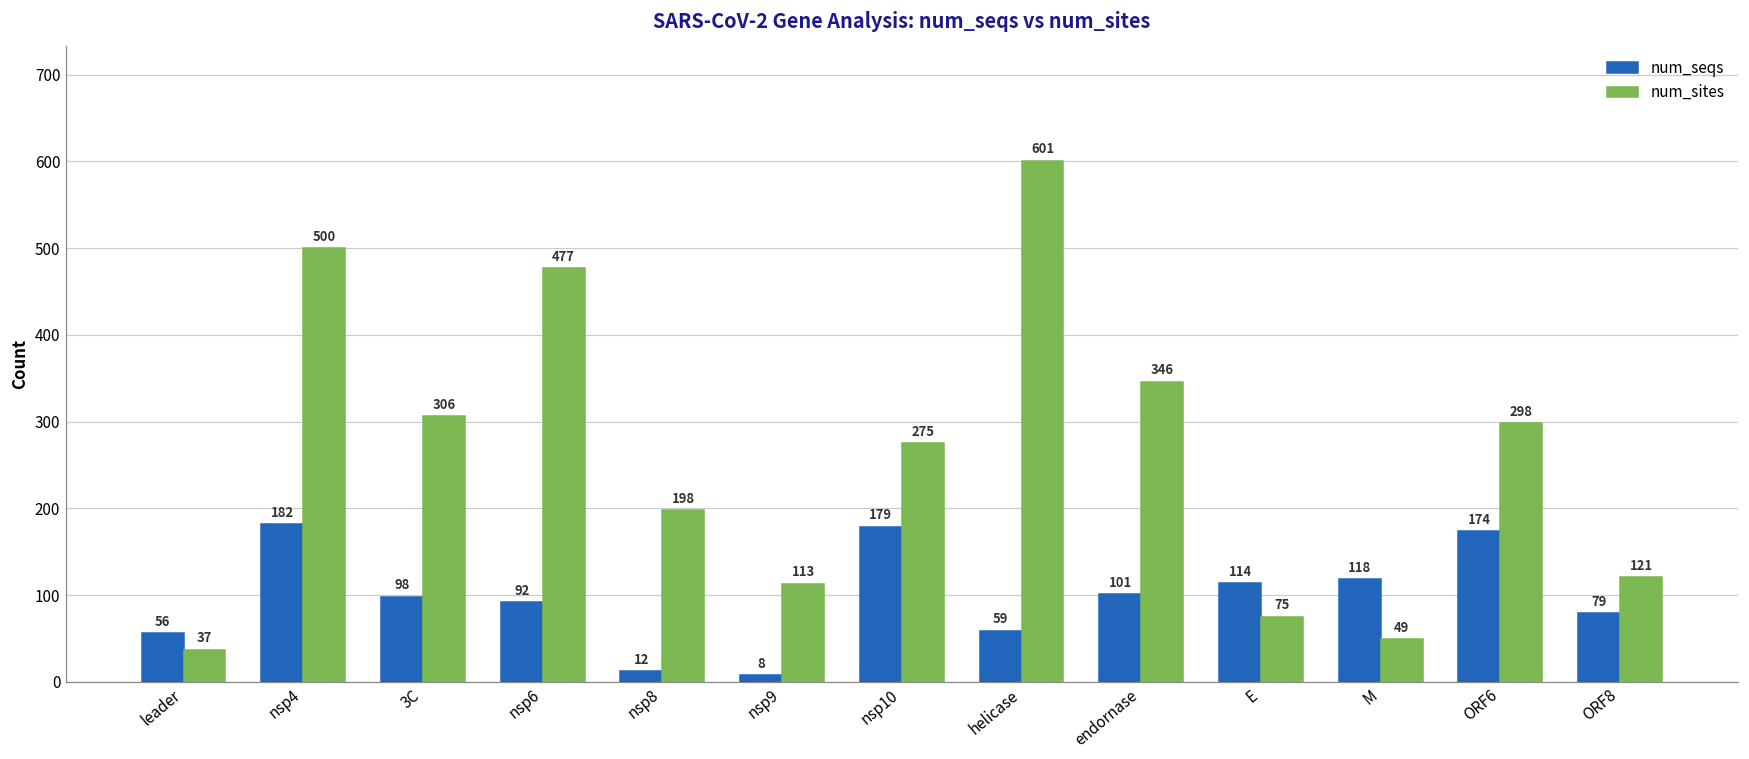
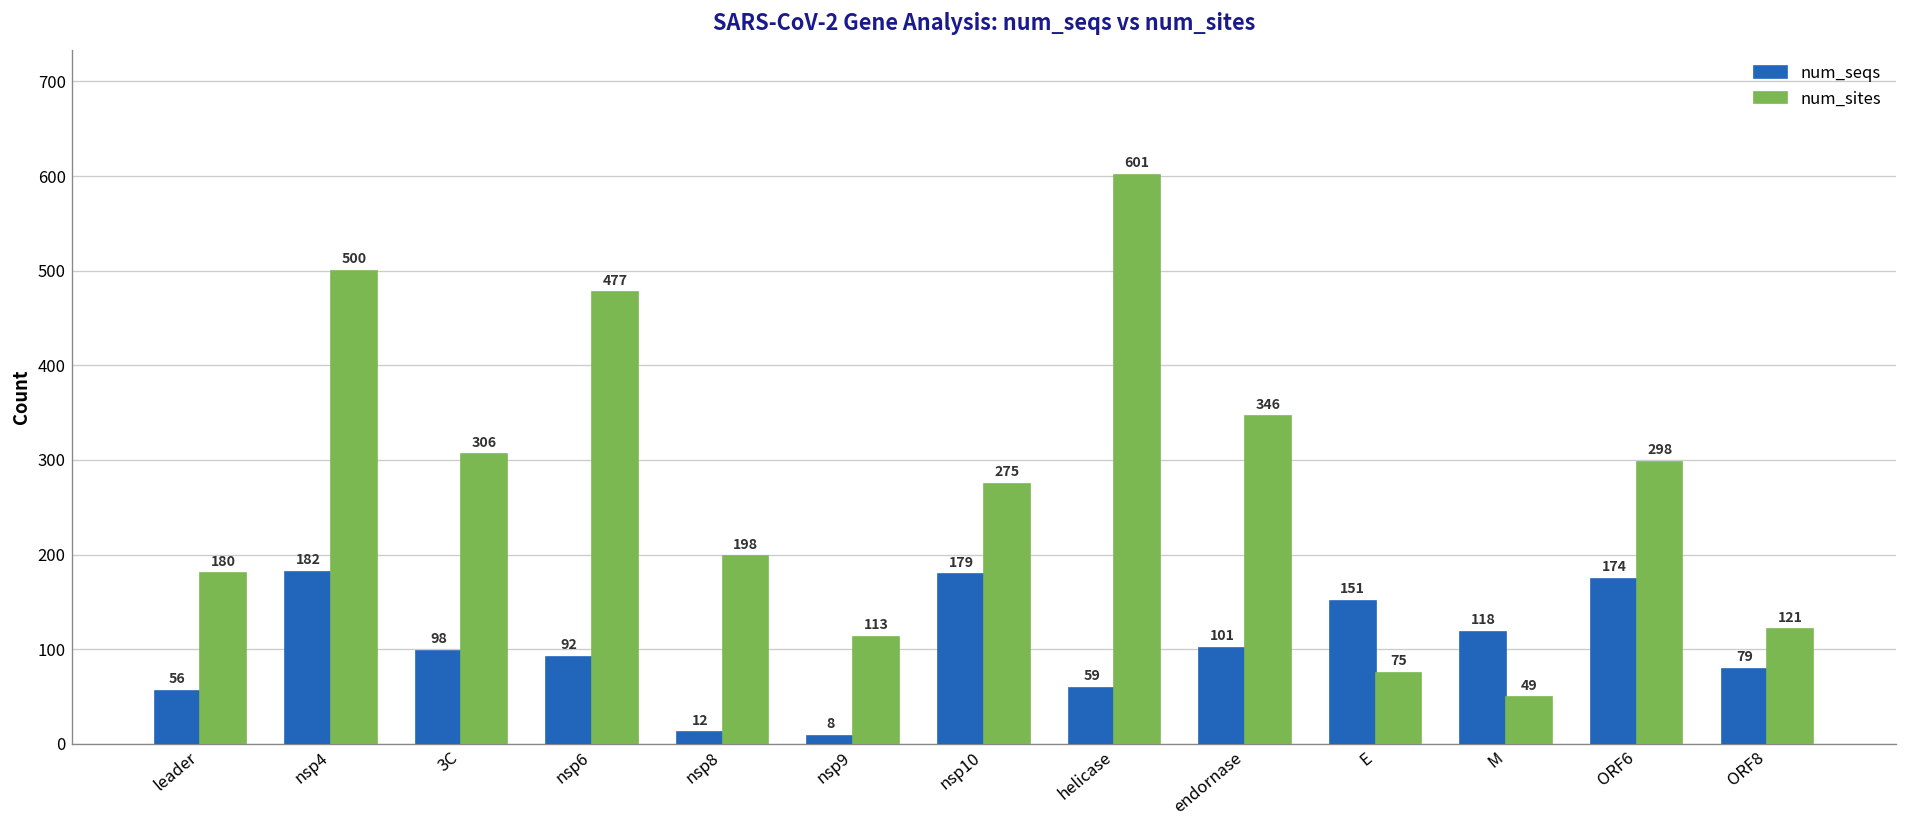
num_sites, leader: 37 -> 180
num_seqs, E: 114 -> 151
